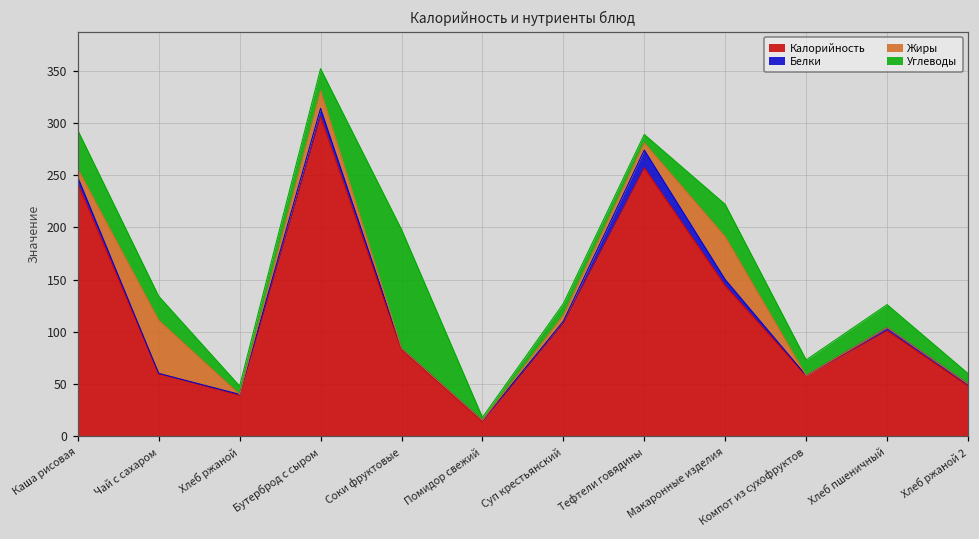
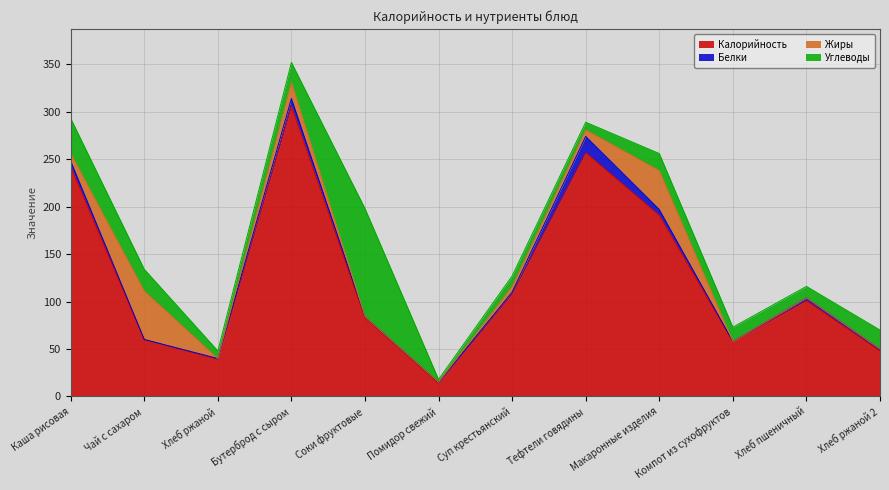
Калорийность, Макаронные изделия: 140 -> 190
Углеводы, Макаронные изделия: 30 -> 20
Углеводы, Хлеб пшеничный: 20 -> 10
Углеводы, Хлеб ржаной 2: 10 -> 20
